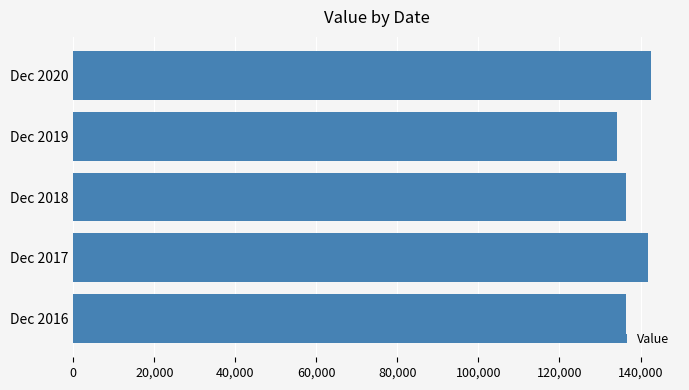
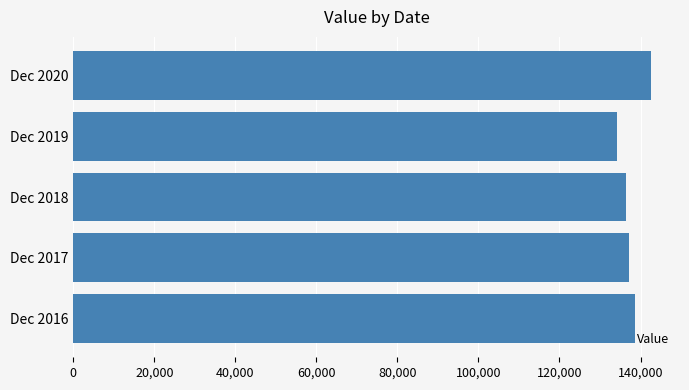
Dec 2017: 142,000 -> 137,000
Dec 2016: 136,000 -> 139,000
